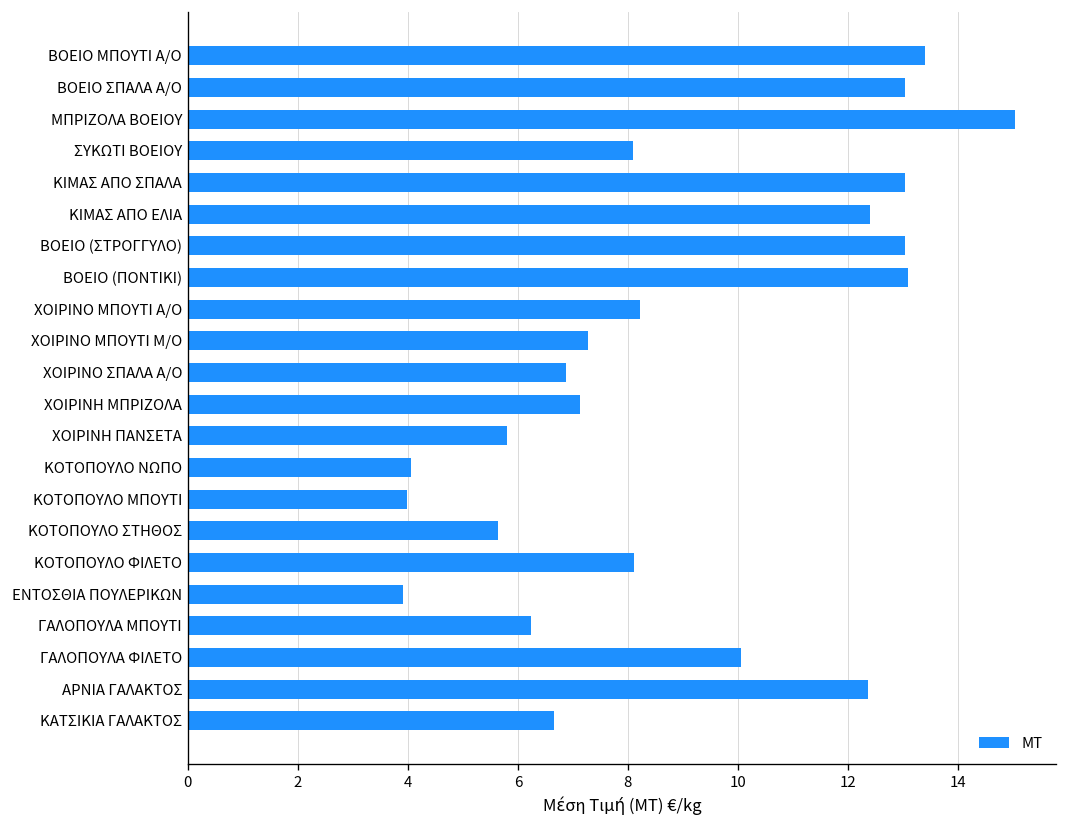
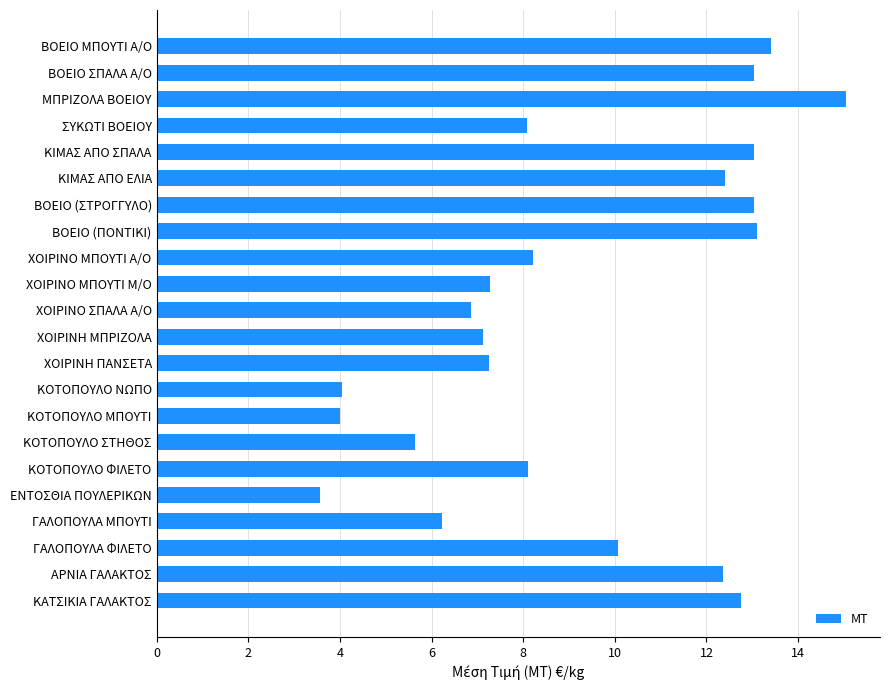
ΧΟΙΡΙΝΗ ΠΑΝΣΕΤΑ: 5.8 -> 7.3
ΕΝΤΟΣΘΙΑ ΠΟΥΛΕΡΙΚΩΝ: 3.9 -> 3.6
ΚΑΤΣΙΚΙΑ ΓΑΛΑΚΤΟΣ: 6.6 -> 12.8
